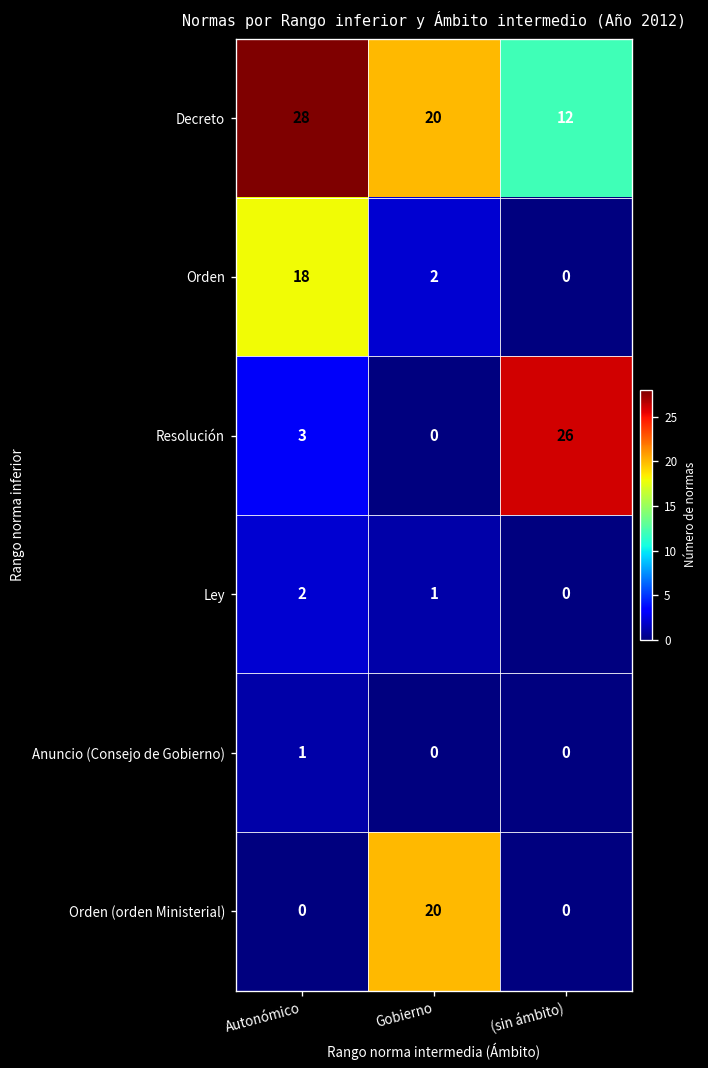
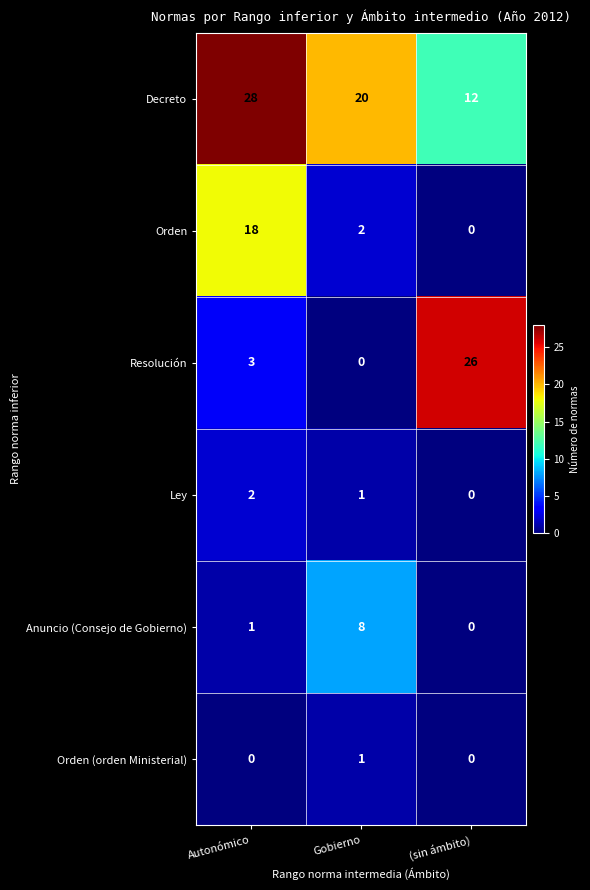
Anuncio (Consejo de Gobierno), Gobierno: 0 -> 8
Orden (orden Ministerial), Gobierno: 20 -> 1
